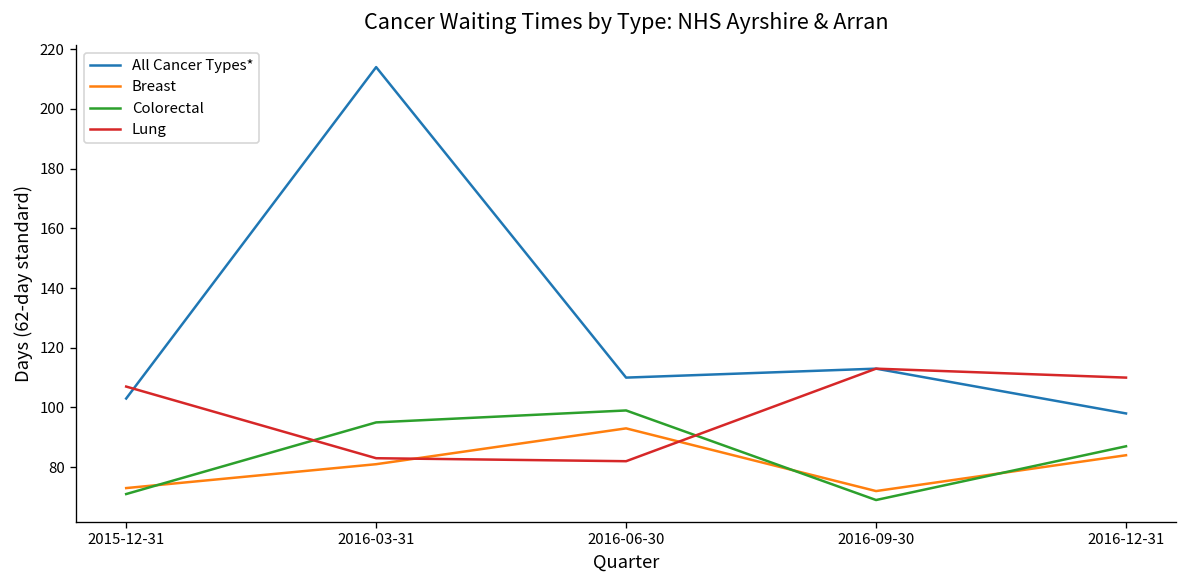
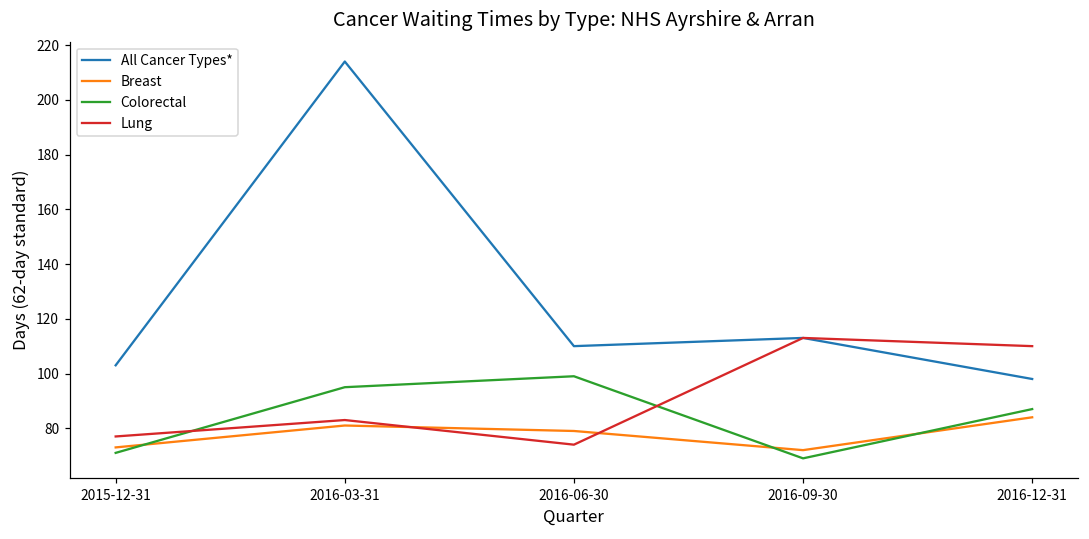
Lung, 2015-12-31: 107 -> 77
Breast, 2016-06-30: 93 -> 79
Lung, 2016-06-30: 82 -> 74
